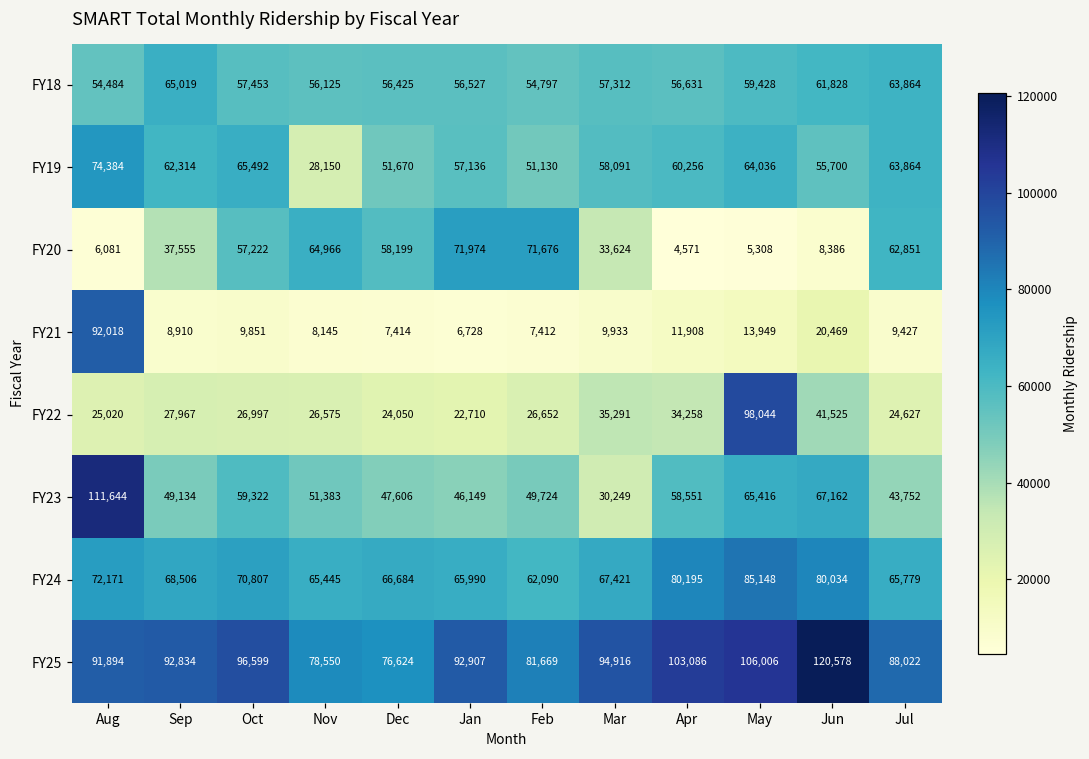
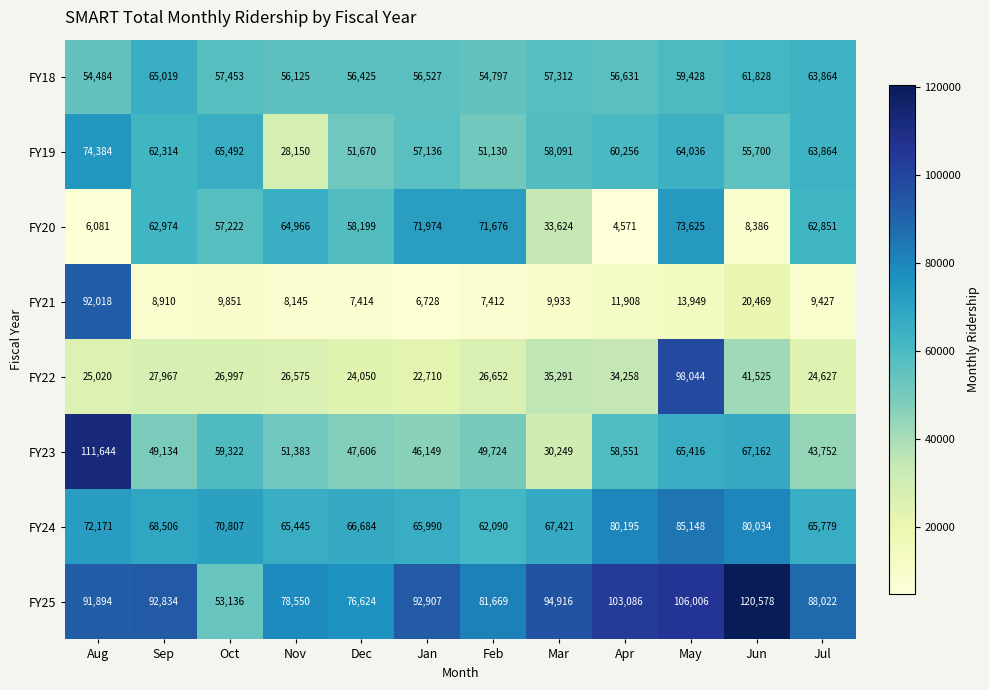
FY20, Sep: 37,555 -> 62,974
FY20, May: 5,308 -> 73,625
FY25, Oct: 96,599 -> 53,136
